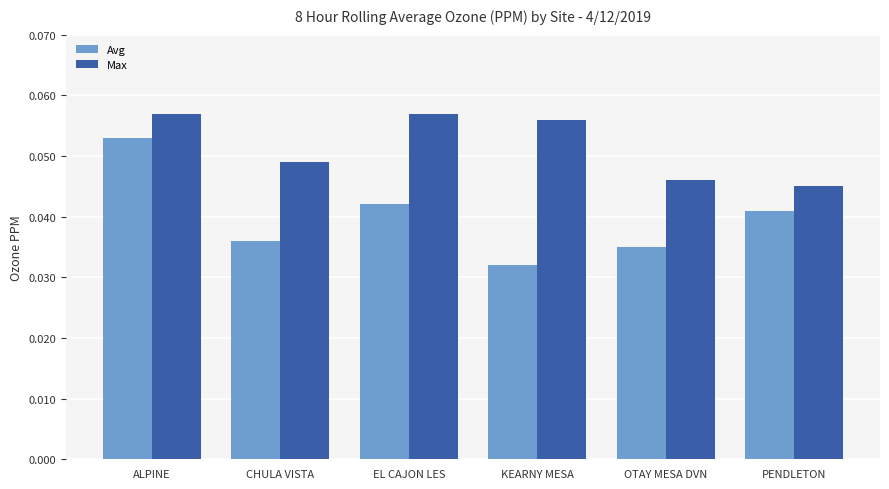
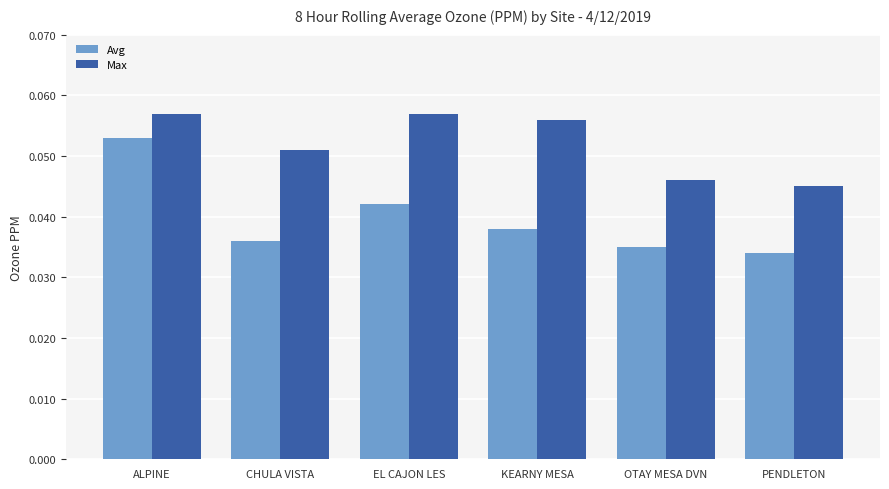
Max, CHULA VISTA: 0.049 -> 0.051
Avg, KEARNY MESA: 0.032 -> 0.038
Avg, PENDLETON: 0.041 -> 0.034
